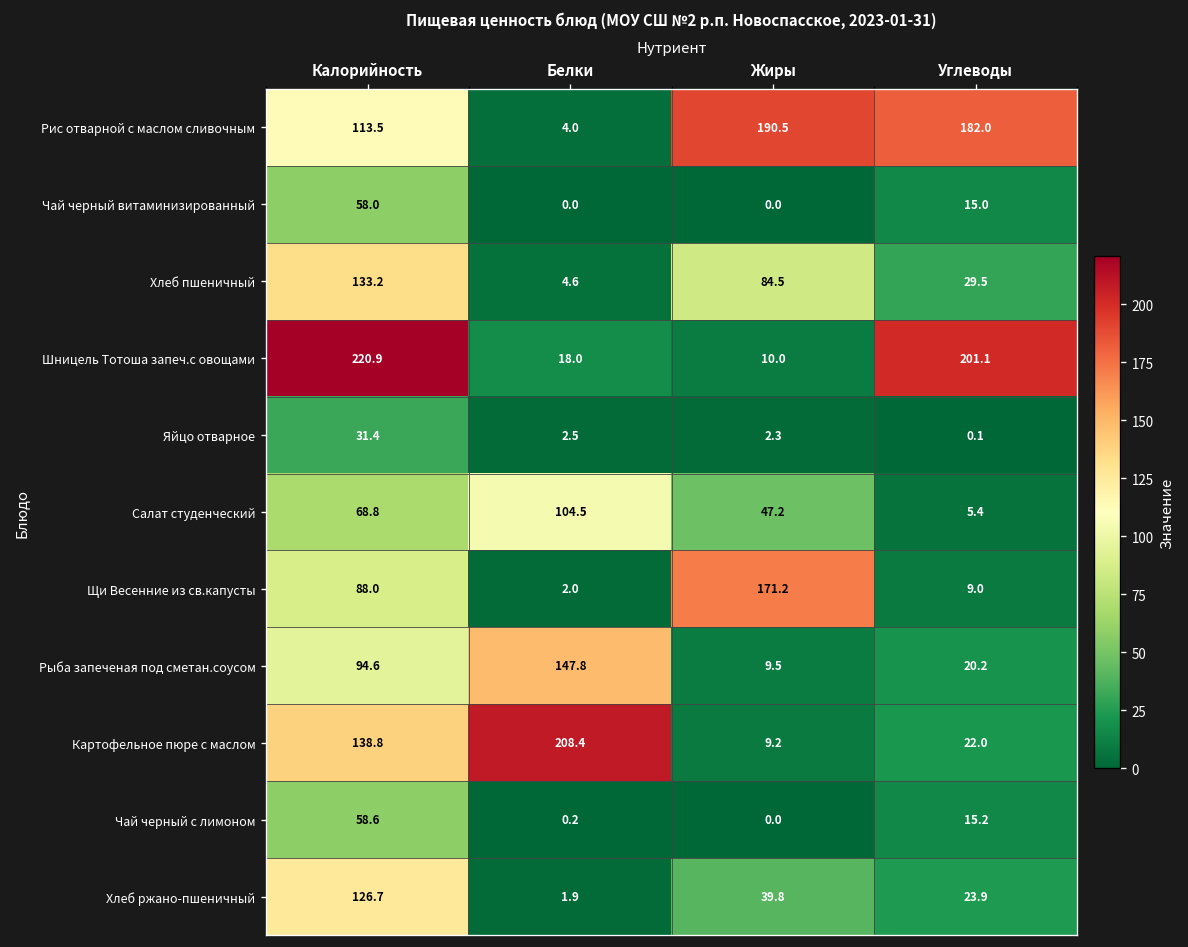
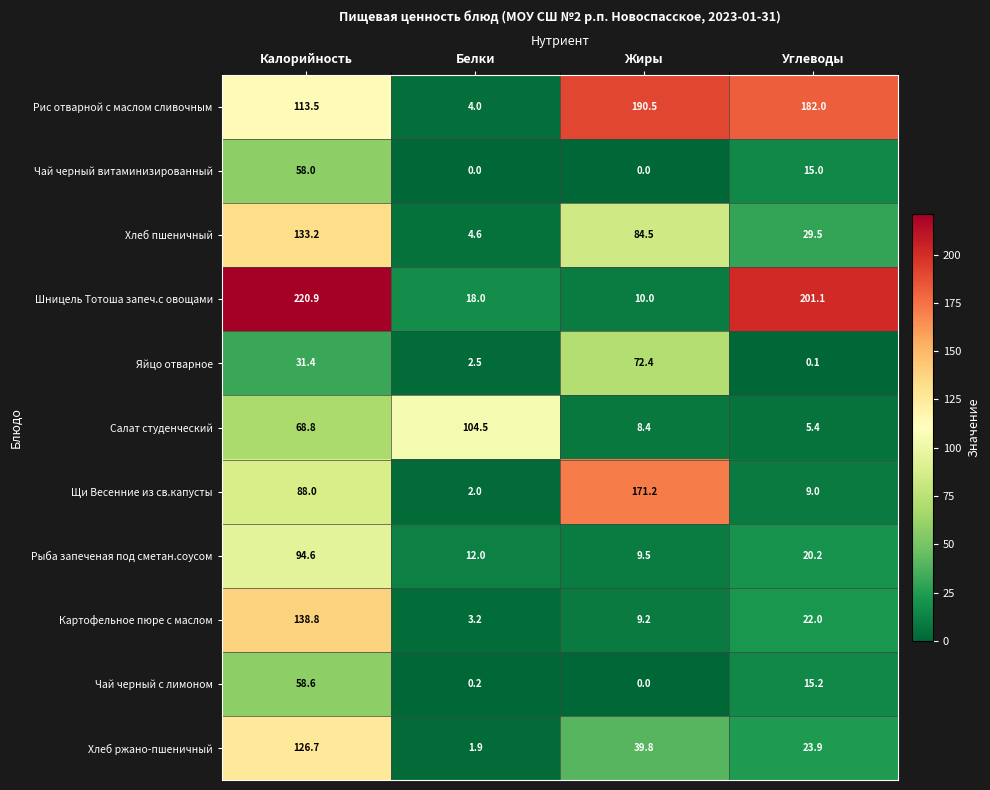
Яйцо отварное, Жиры: 2.3 -> 72.4
Салат студенческий, Жиры: 47.2 -> 8.4
Рыба запеченая под сметан.соусом, Белки: 147.8 -> 12.0
Картофельное пюре с маслом, Белки: 208.4 -> 3.2
